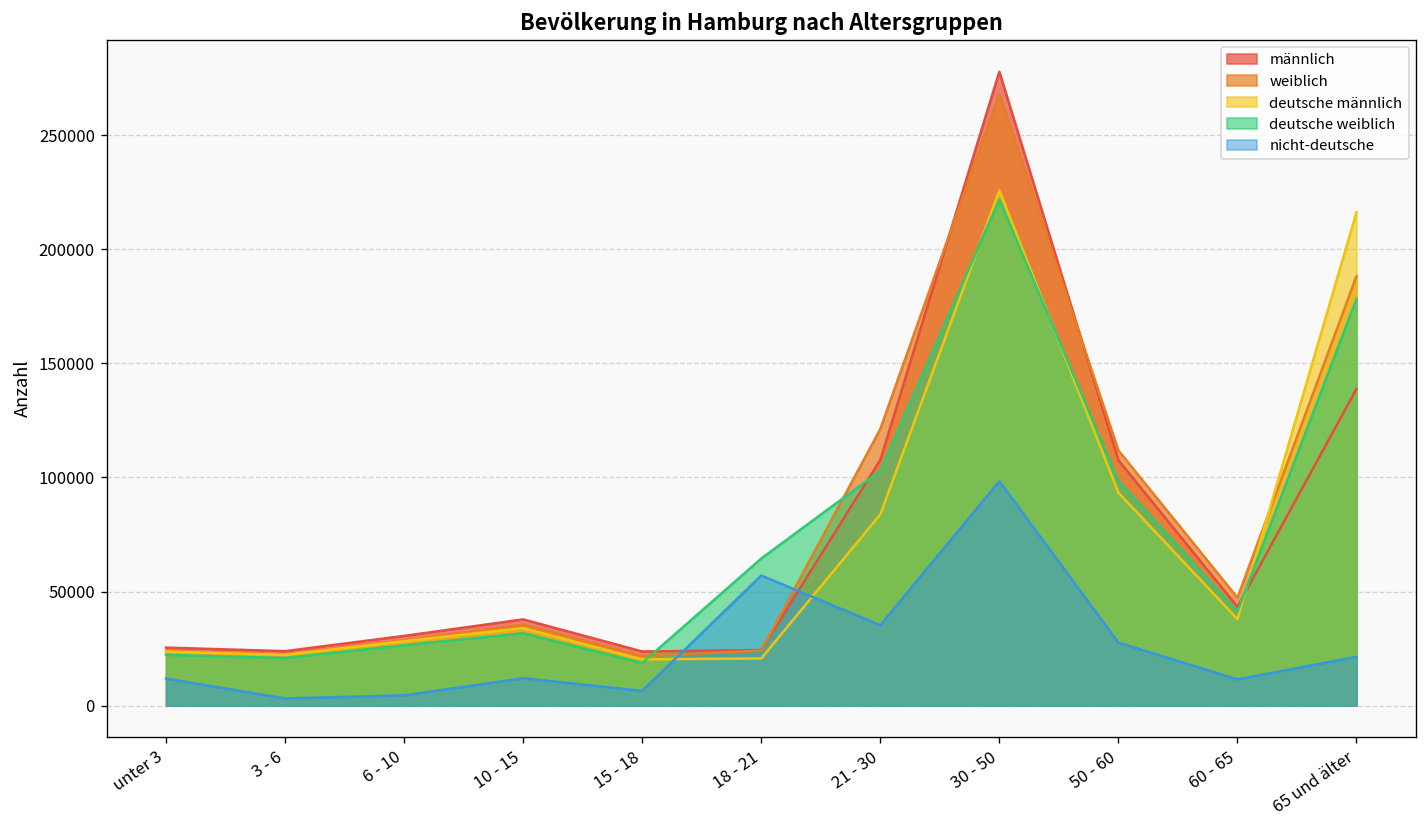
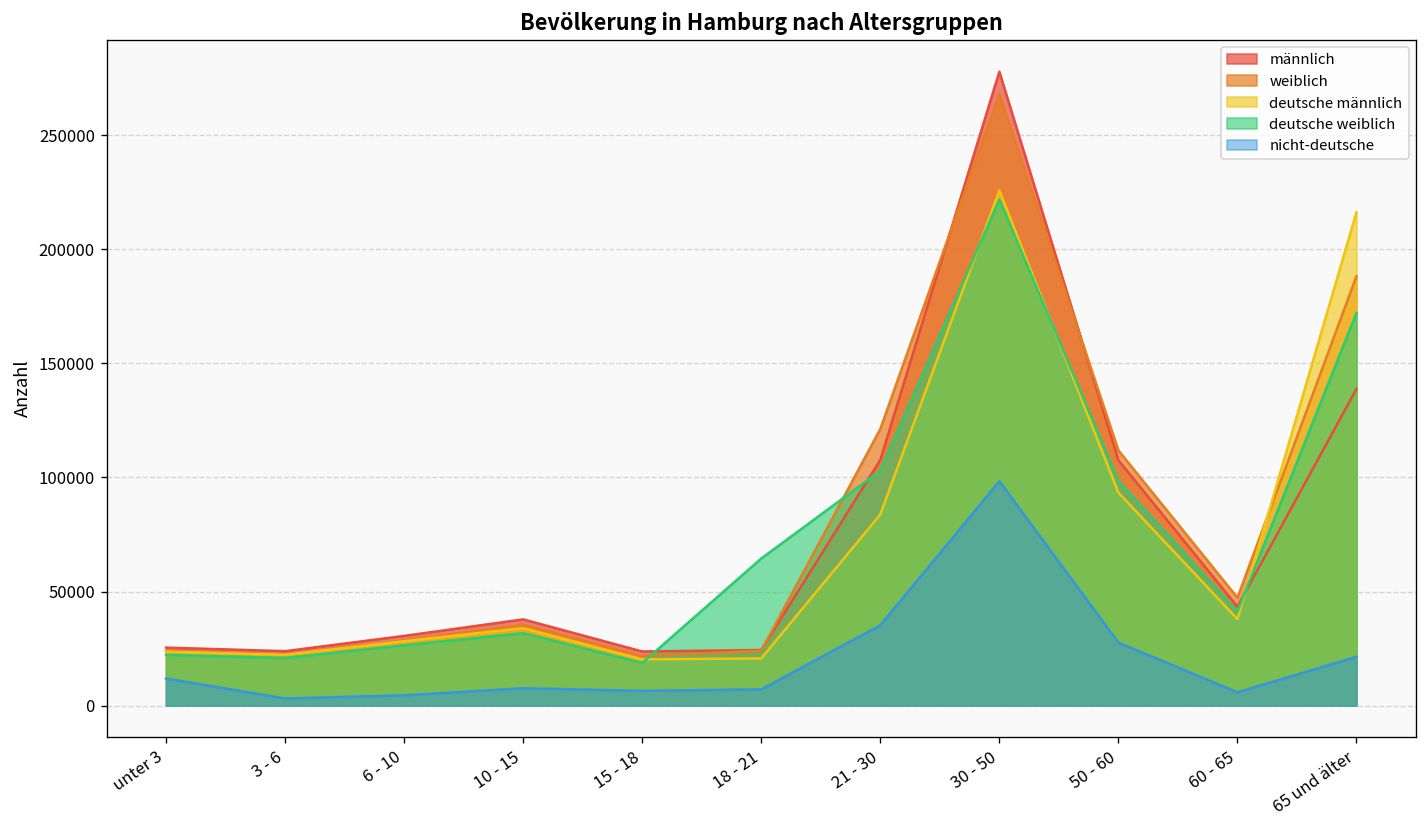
nicht-deutsche, 10 - 15: 12000 -> 8000
nicht-deutsche, 18 - 21: 57000 -> 7000
nicht-deutsche, 60 - 65: 11000 -> 6000
deutsche weiblich, 65 und älter: 178000 -> 172000
